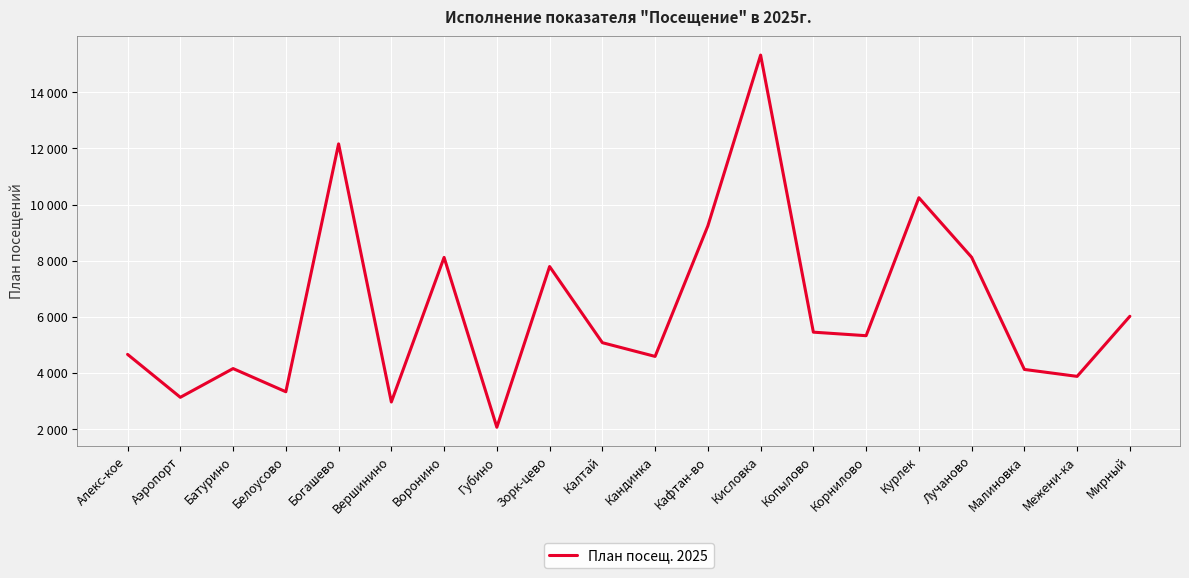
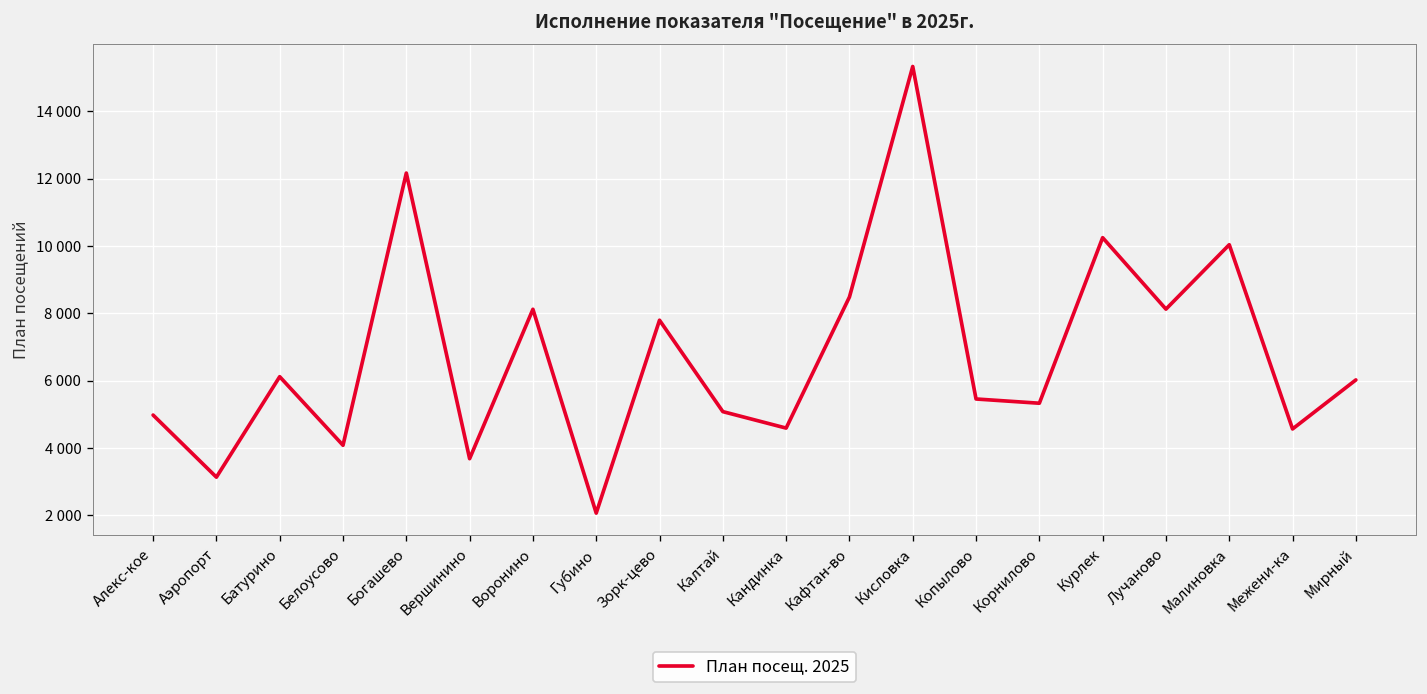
Алекс-кое: 4700 -> 5000
Батурино: 4200 -> 6100
Белоусово: 3300 -> 4100
Вершинино: 3000 -> 3700
Кафтан-во: 9200 -> 8500
Малиновка: 4100 -> 10000
Межени-ка: 3900 -> 4600
